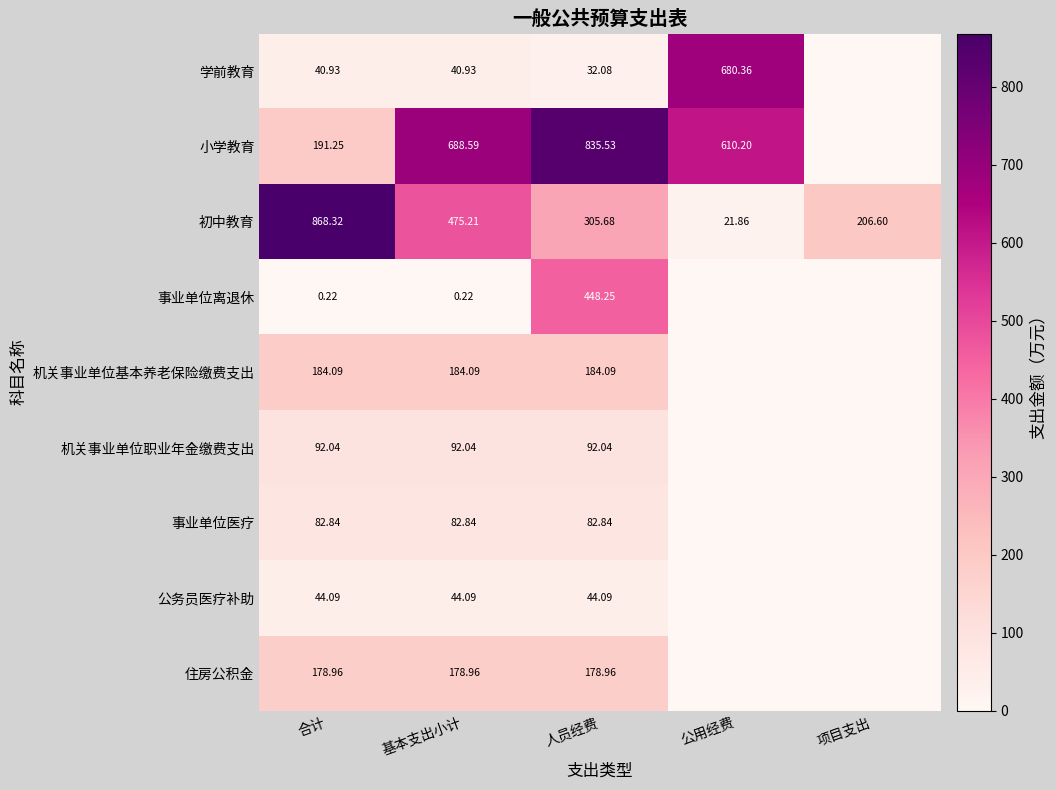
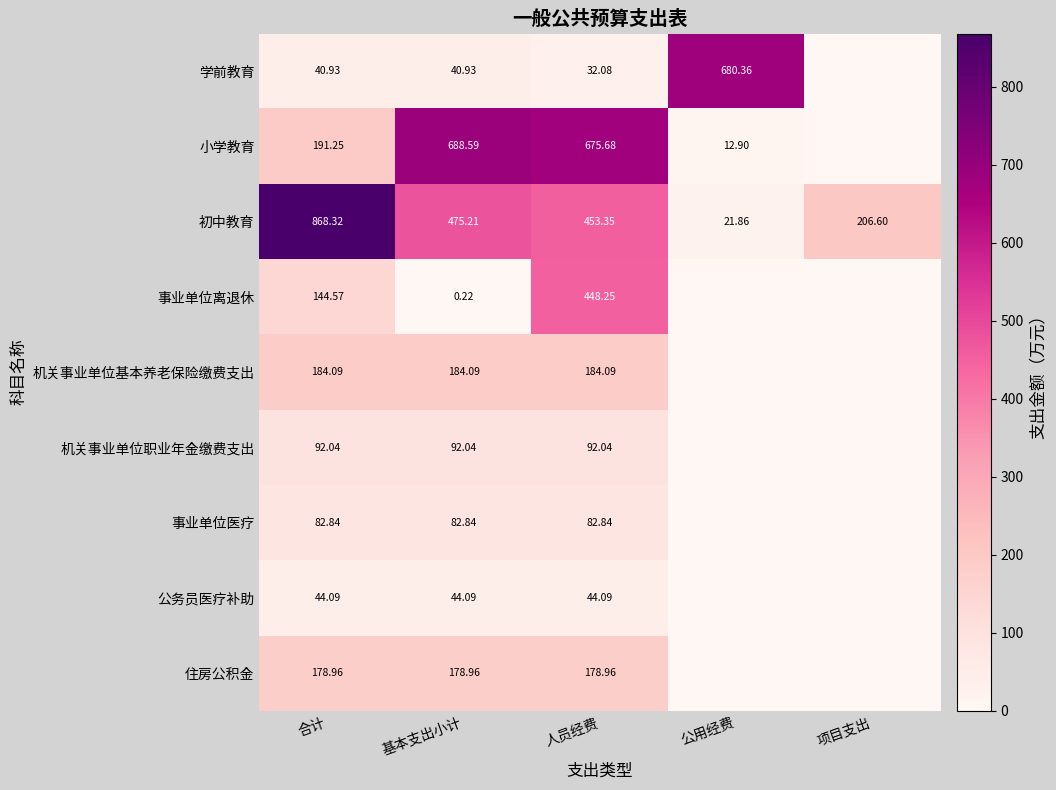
小学教育, 人员经费: 835.53 -> 675.68
小学教育, 公用经费: 610.20 -> 12.90
初中教育, 人员经费: 305.68 -> 453.35
事业单位离退休, 合计: 0.22 -> 144.57
